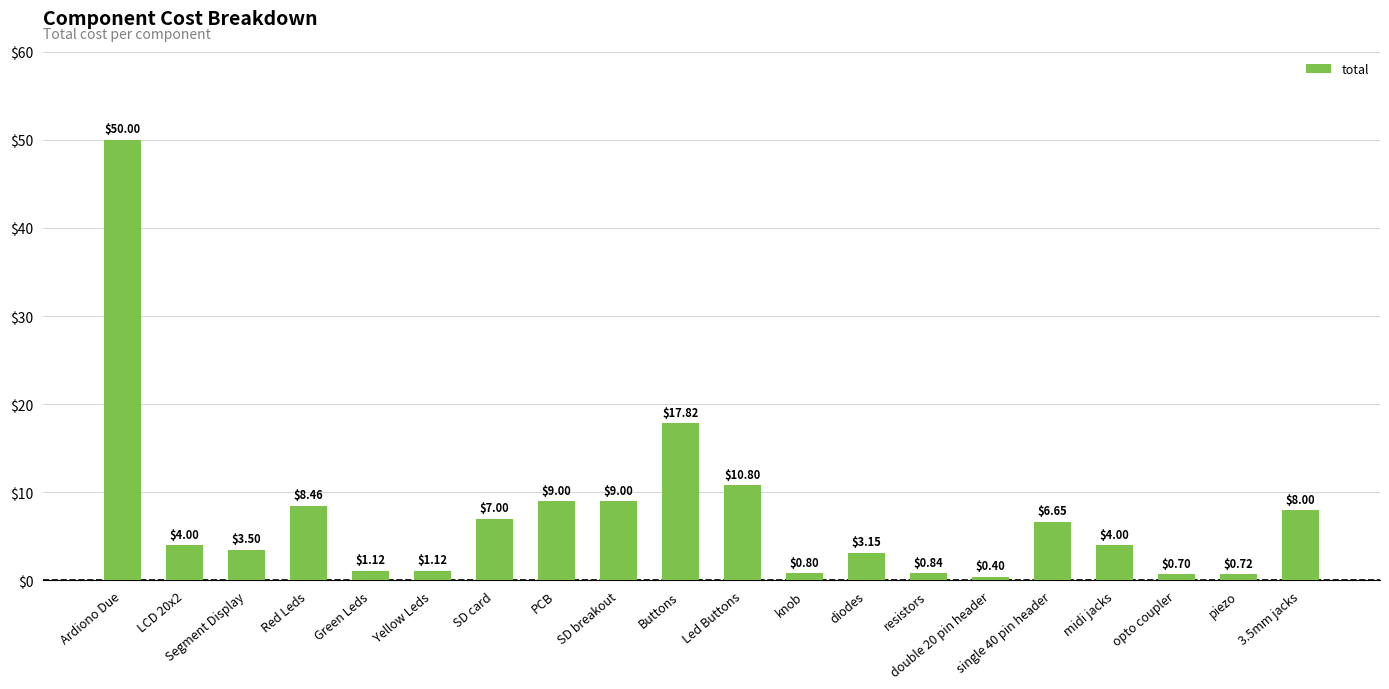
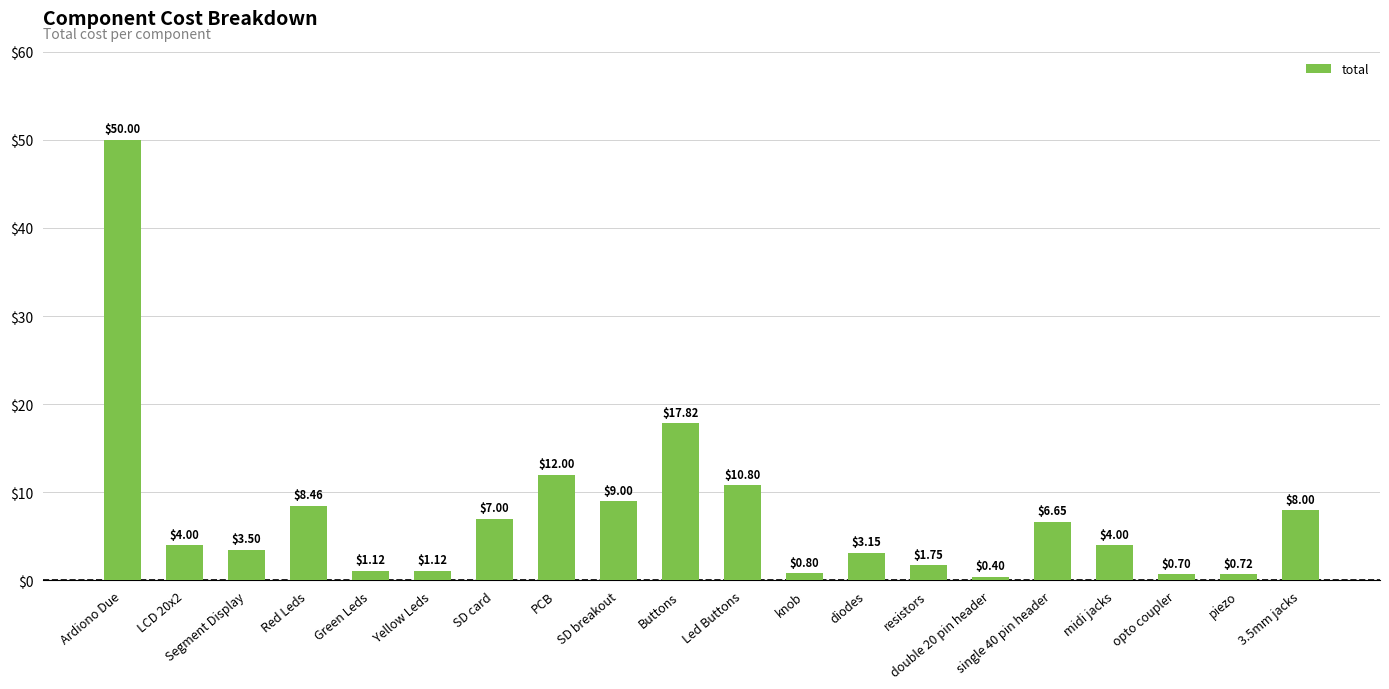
PCB: $9.00 -> $12.00
resistors: $0.84 -> $1.75
